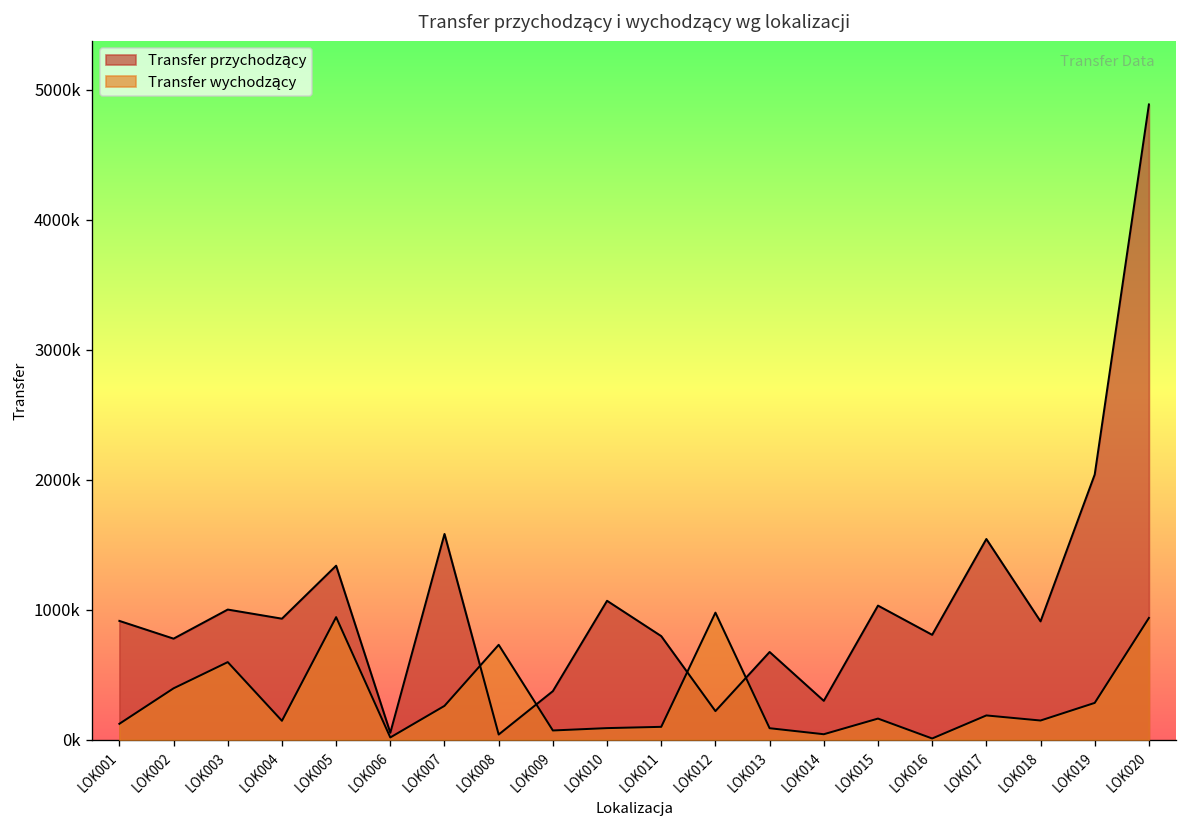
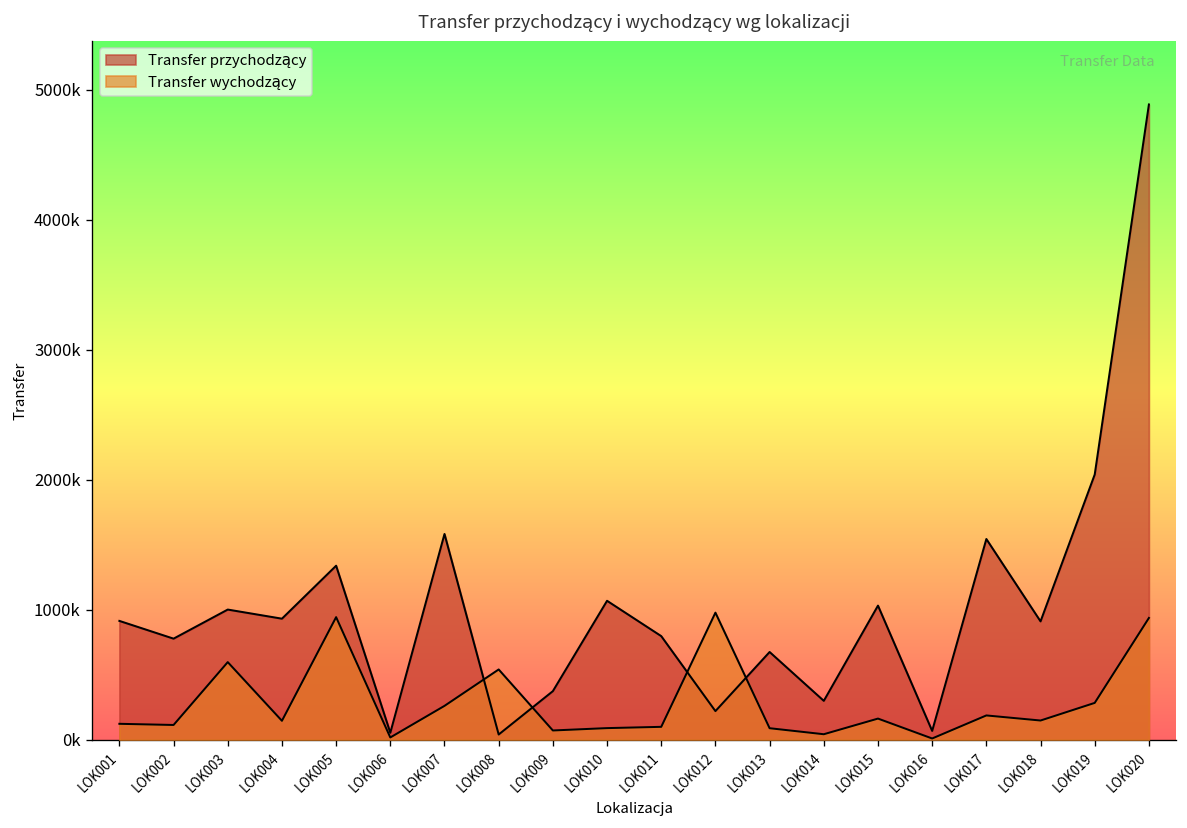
Transfer wychodzący, LOK002: 400000 -> 110000
Transfer wychodzący, LOK008: 730000 -> 540000
Transfer przychodzący, LOK016: 810000 -> 70000
